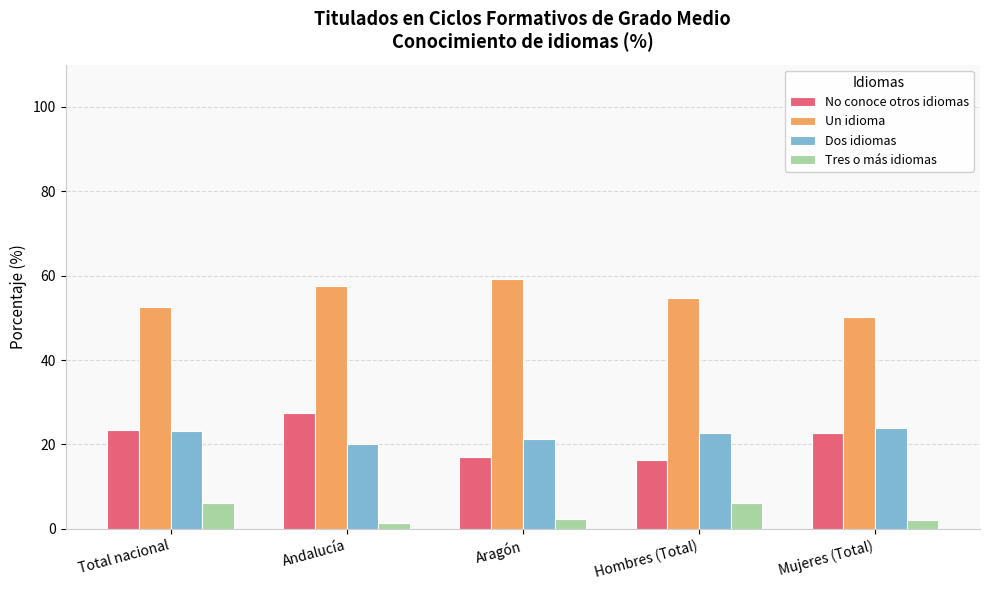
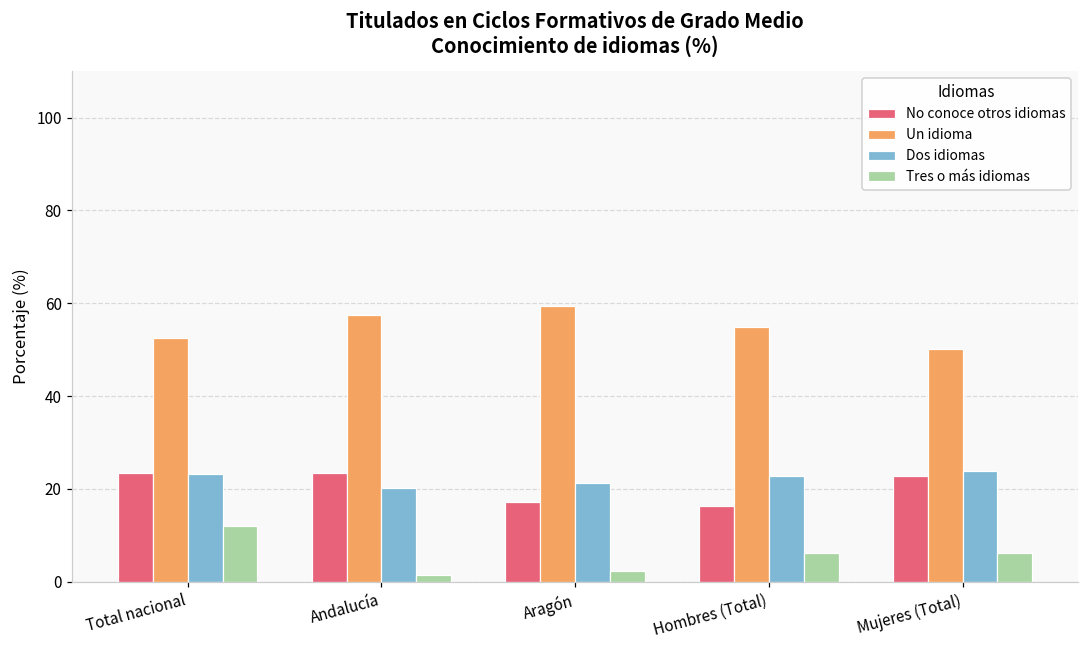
Tres o más idiomas, Total nacional: 6 -> 12
No conoce otros idiomas, Andalucía: 27 -> 24
Tres o más idiomas, Mujeres (Total): 2 -> 6
